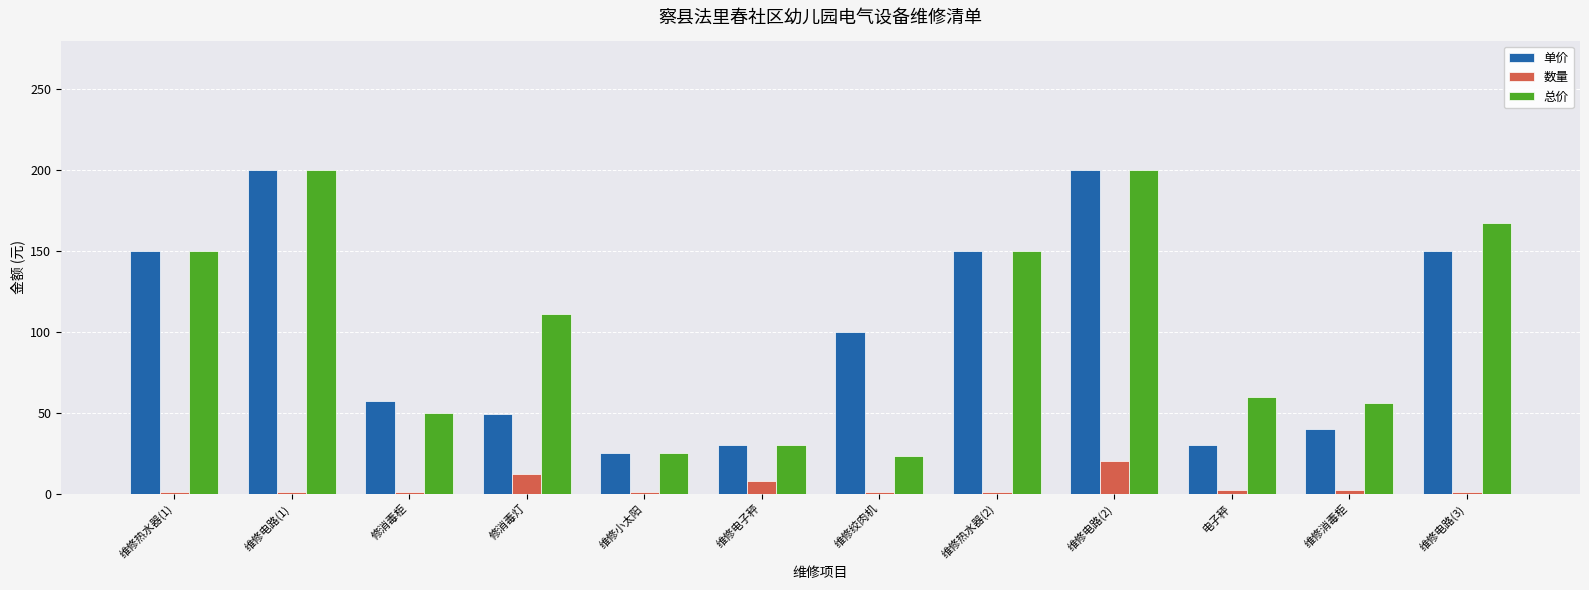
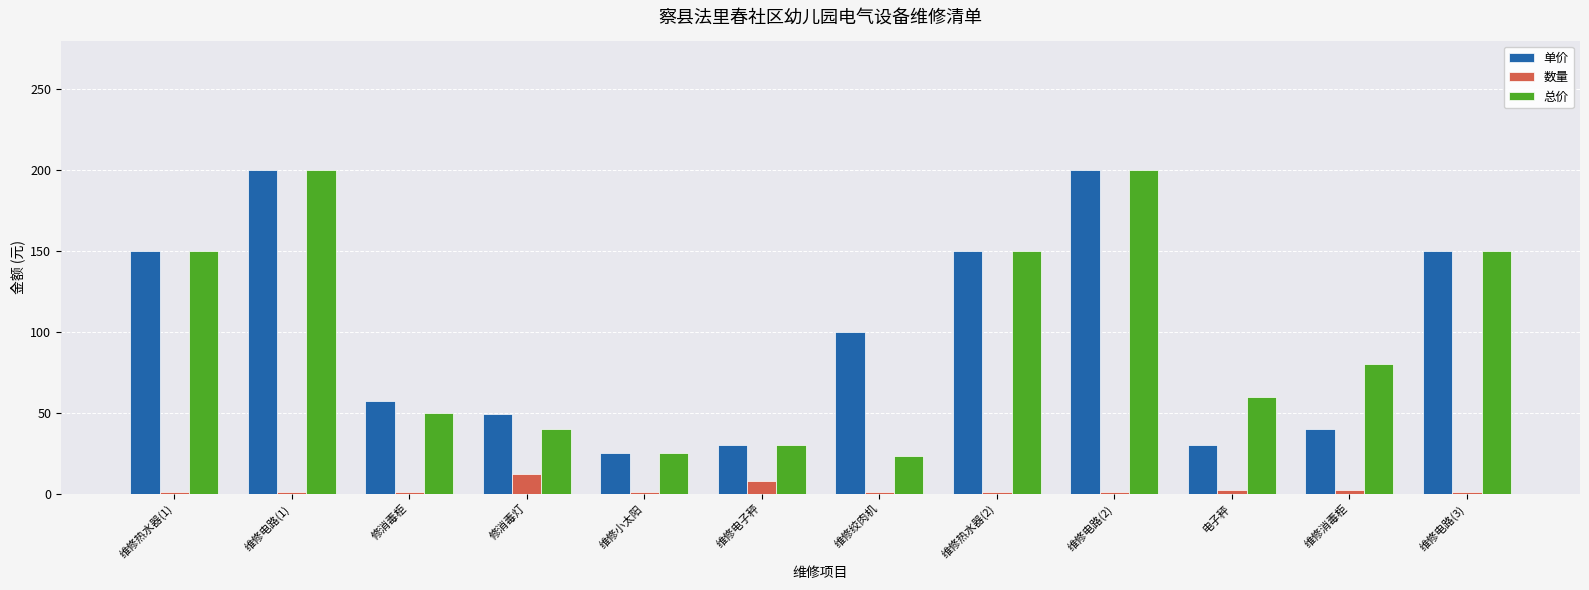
总价, 修消毒灯: 111 -> 40
数量, 维修电路(2): 20 -> 1
总价, 维修消毒柜: 56 -> 80
总价, 维修电路(3): 167 -> 150
